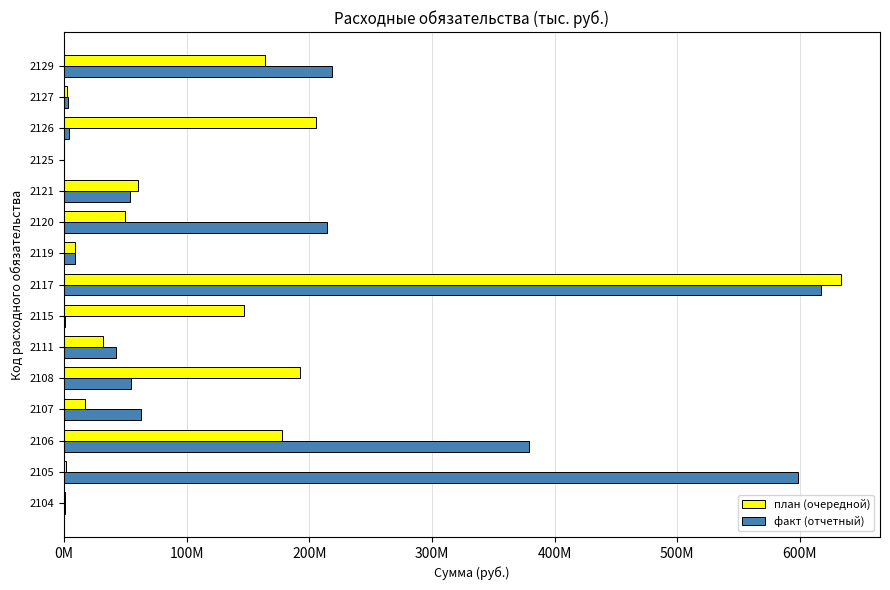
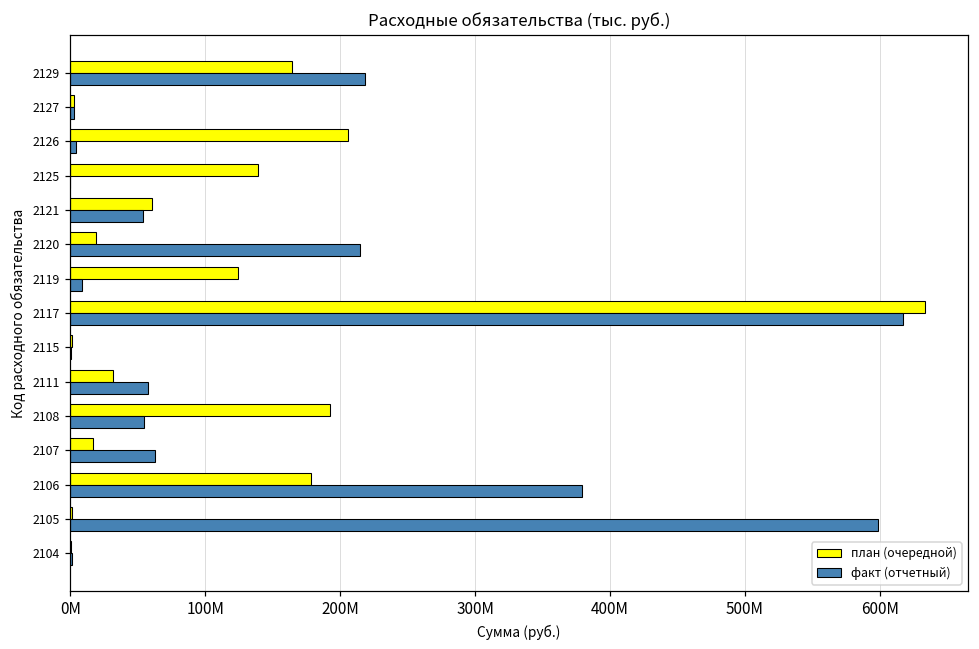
план (очередной), 2125: 0 -> 139000000
план (очередной), 2120: 50000000 -> 19000000
план (очередной), 2119: 9000000 -> 124000000
план (очередной), 2115: 147000000 -> 1000000
факт (отчетный), 2111: 43000000 -> 58000000
